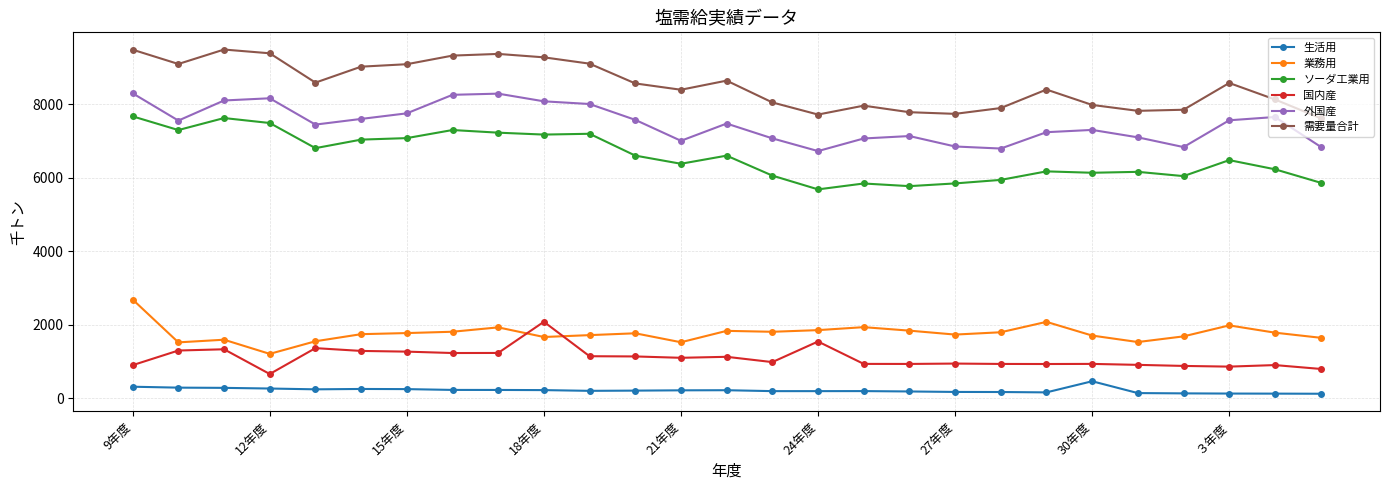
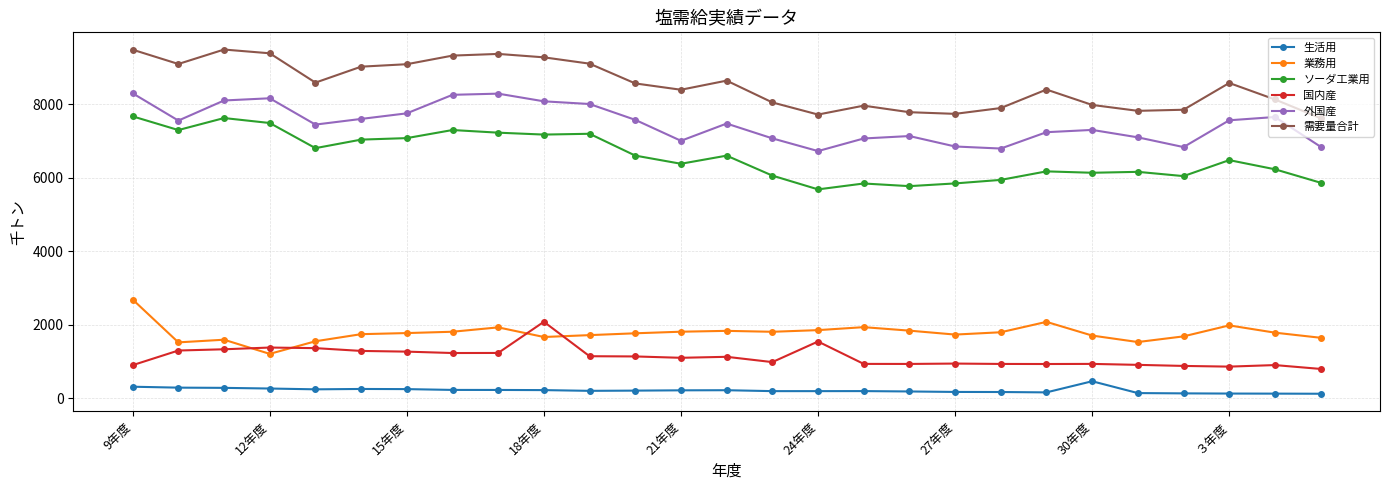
国内産, 12年度: 700 -> 1400
業務用, 21年度: 1500 -> 1800
